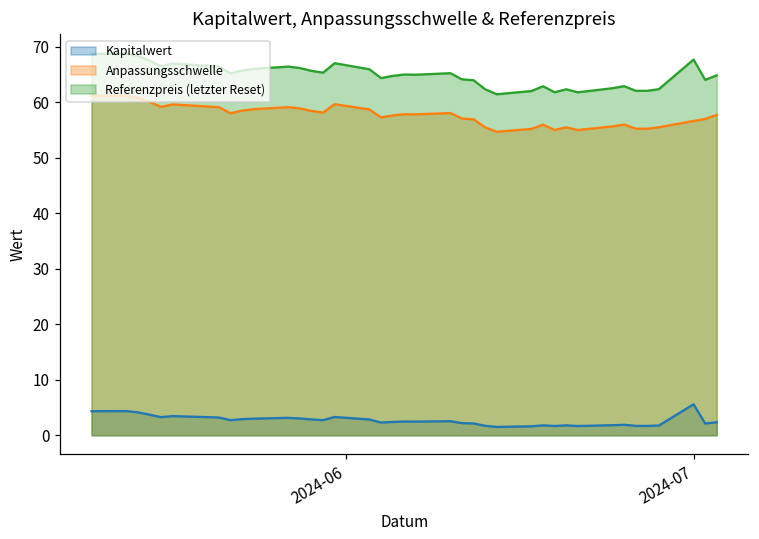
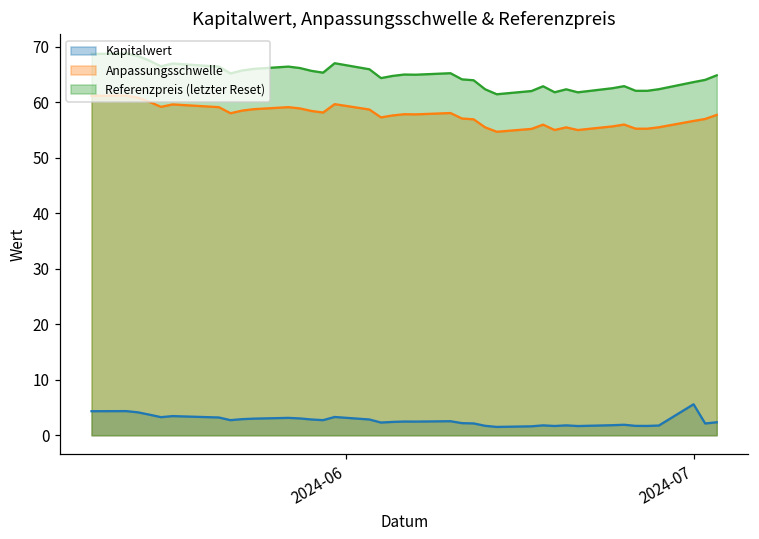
Referenzpreis (letzter Reset), 2024-07: 68 -> 64
